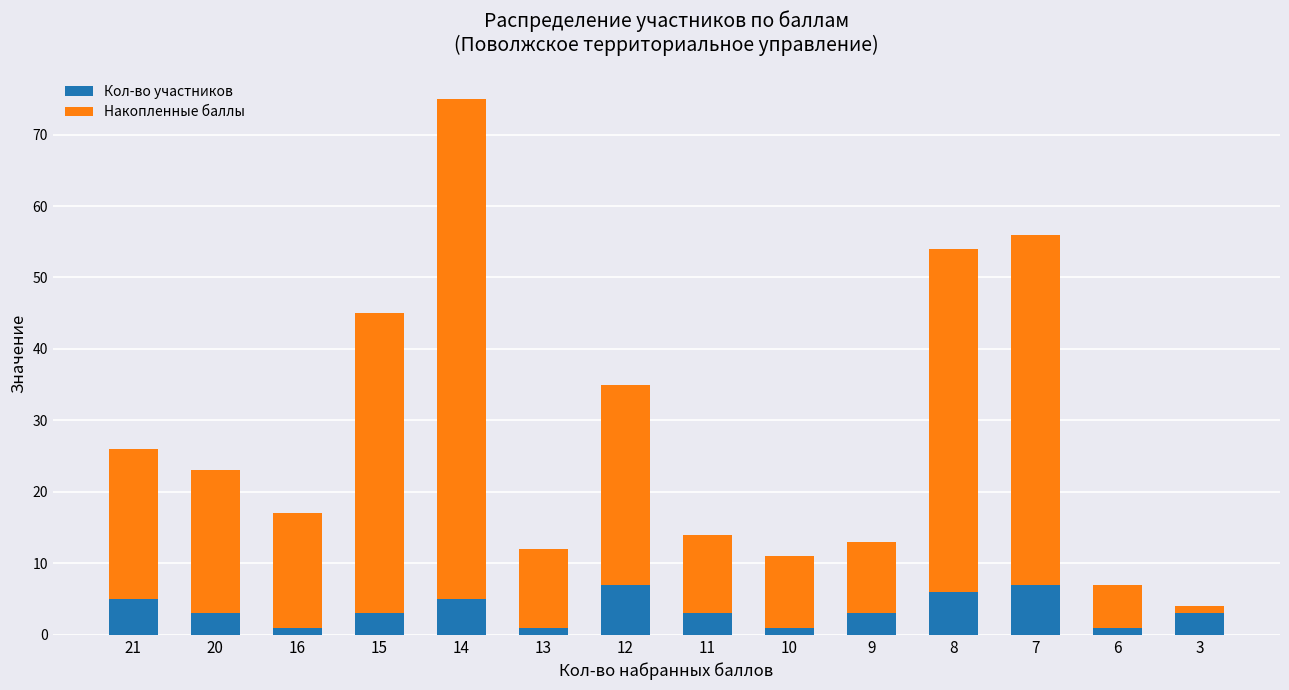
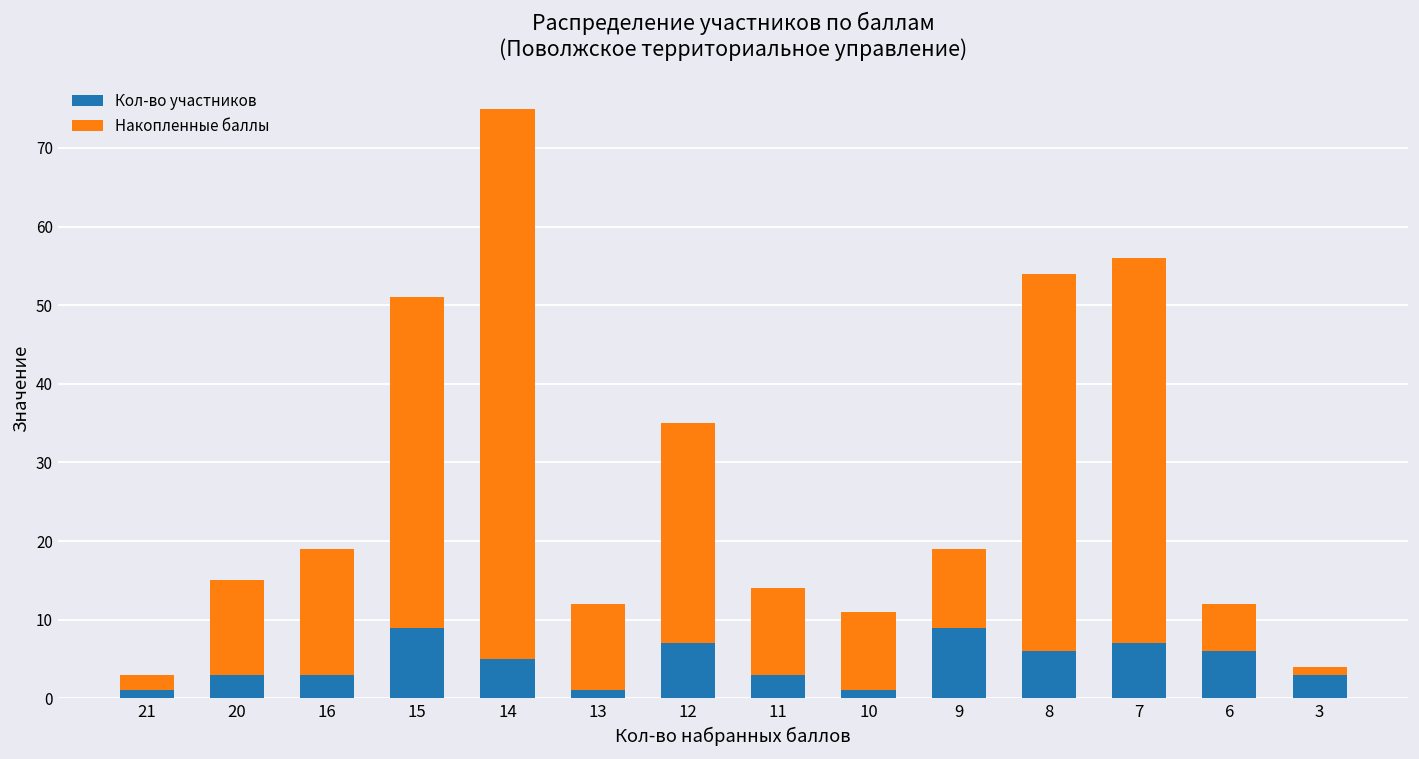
Кол-во участников, 21: 5 -> 1
Накопленные баллы, 21: 21 -> 2
Накопленные баллы, 20: 20 -> 12
Кол-во участников, 16: 1 -> 3
Кол-во участников, 15: 3 -> 9
Кол-во участников, 9: 3 -> 9
Кол-во участников, 6: 1 -> 6
